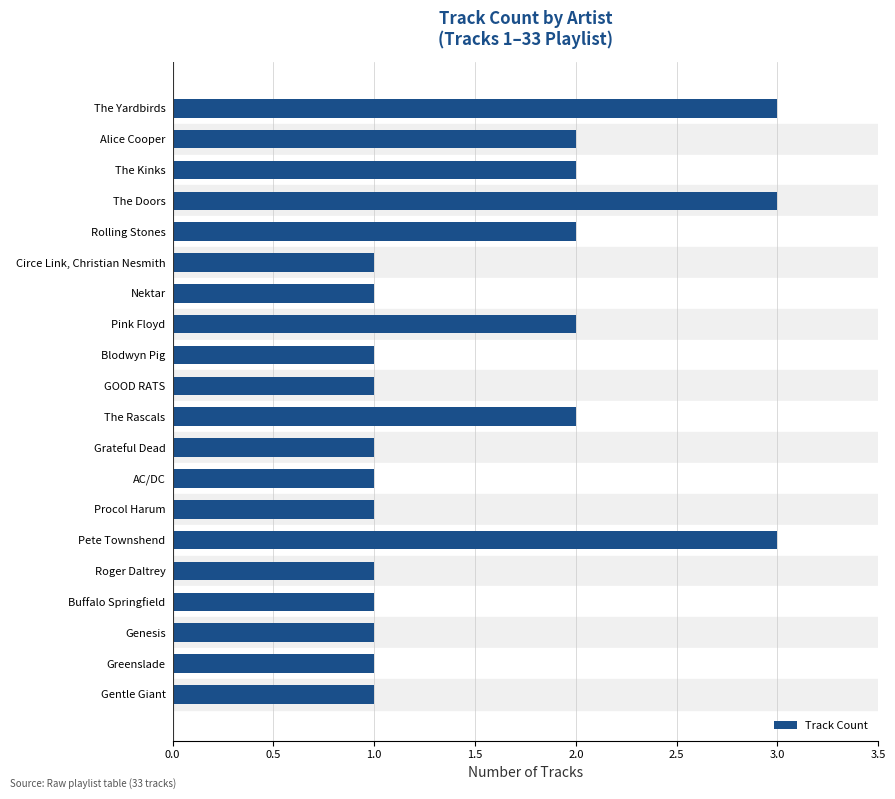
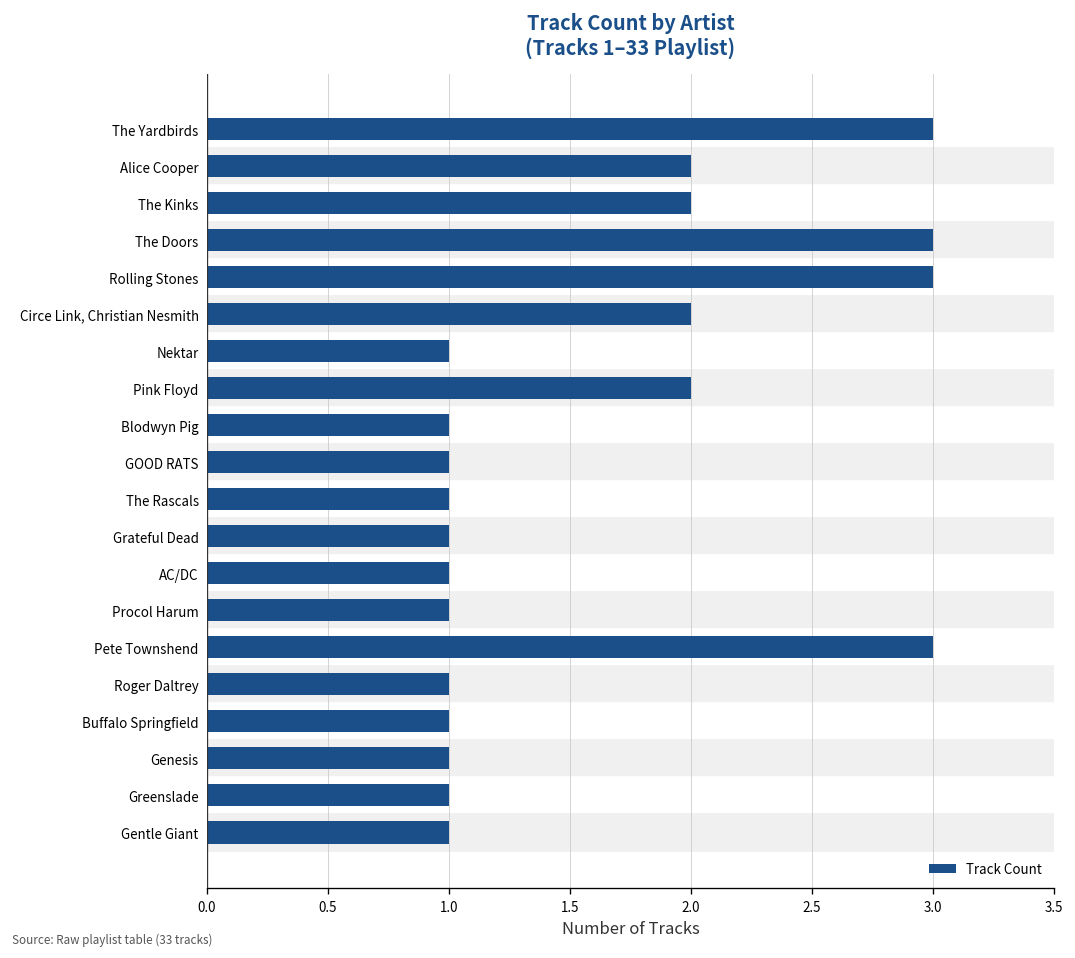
Rolling Stones: 2 -> 3
Circe Link, Christian Nesmith: 1 -> 2
The Rascals: 2 -> 1
